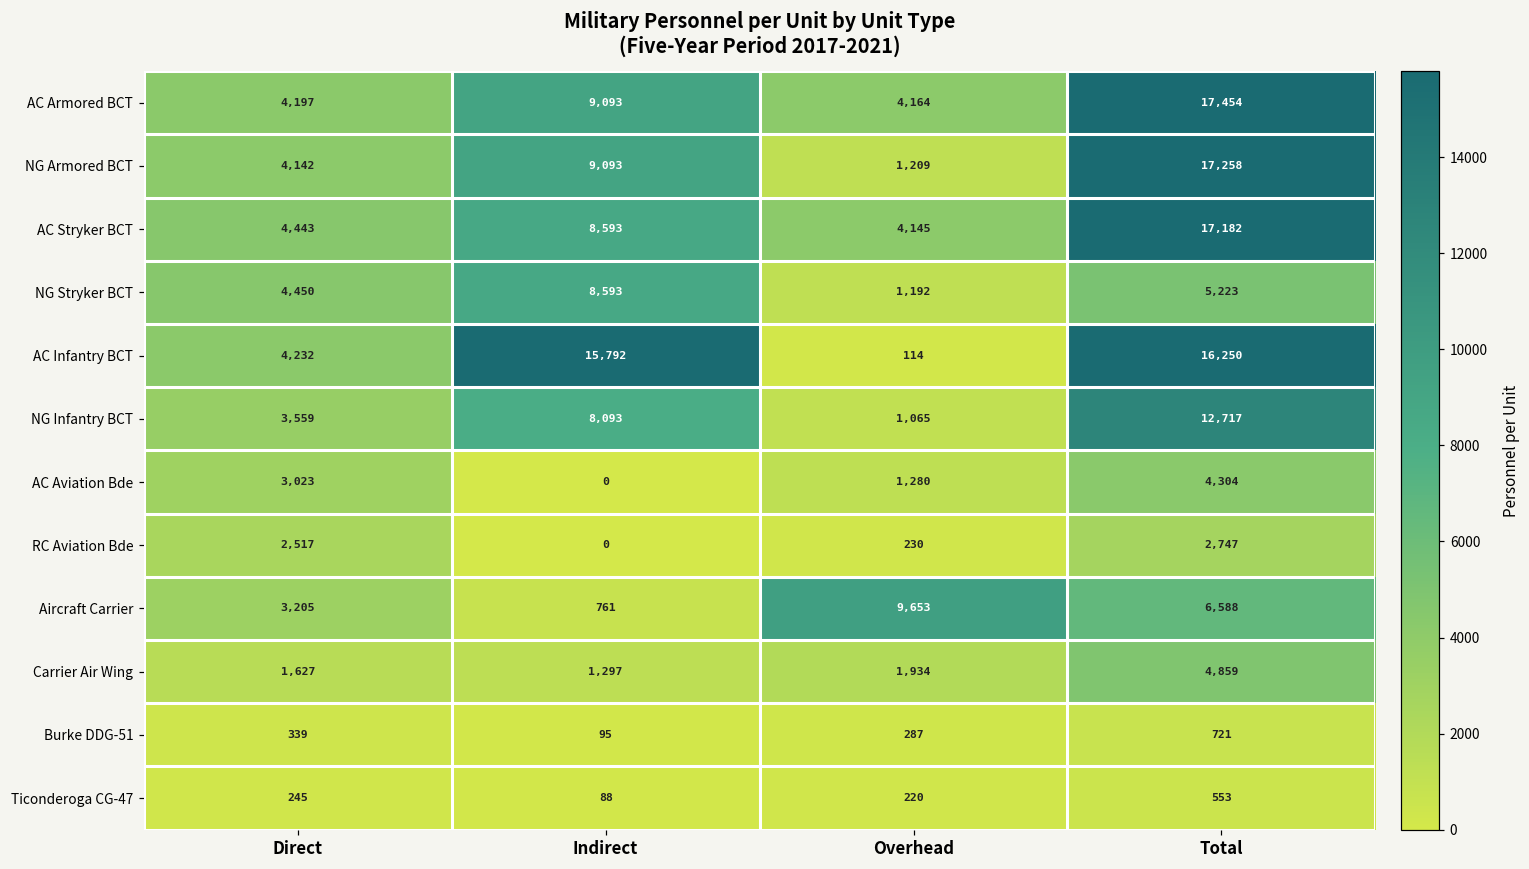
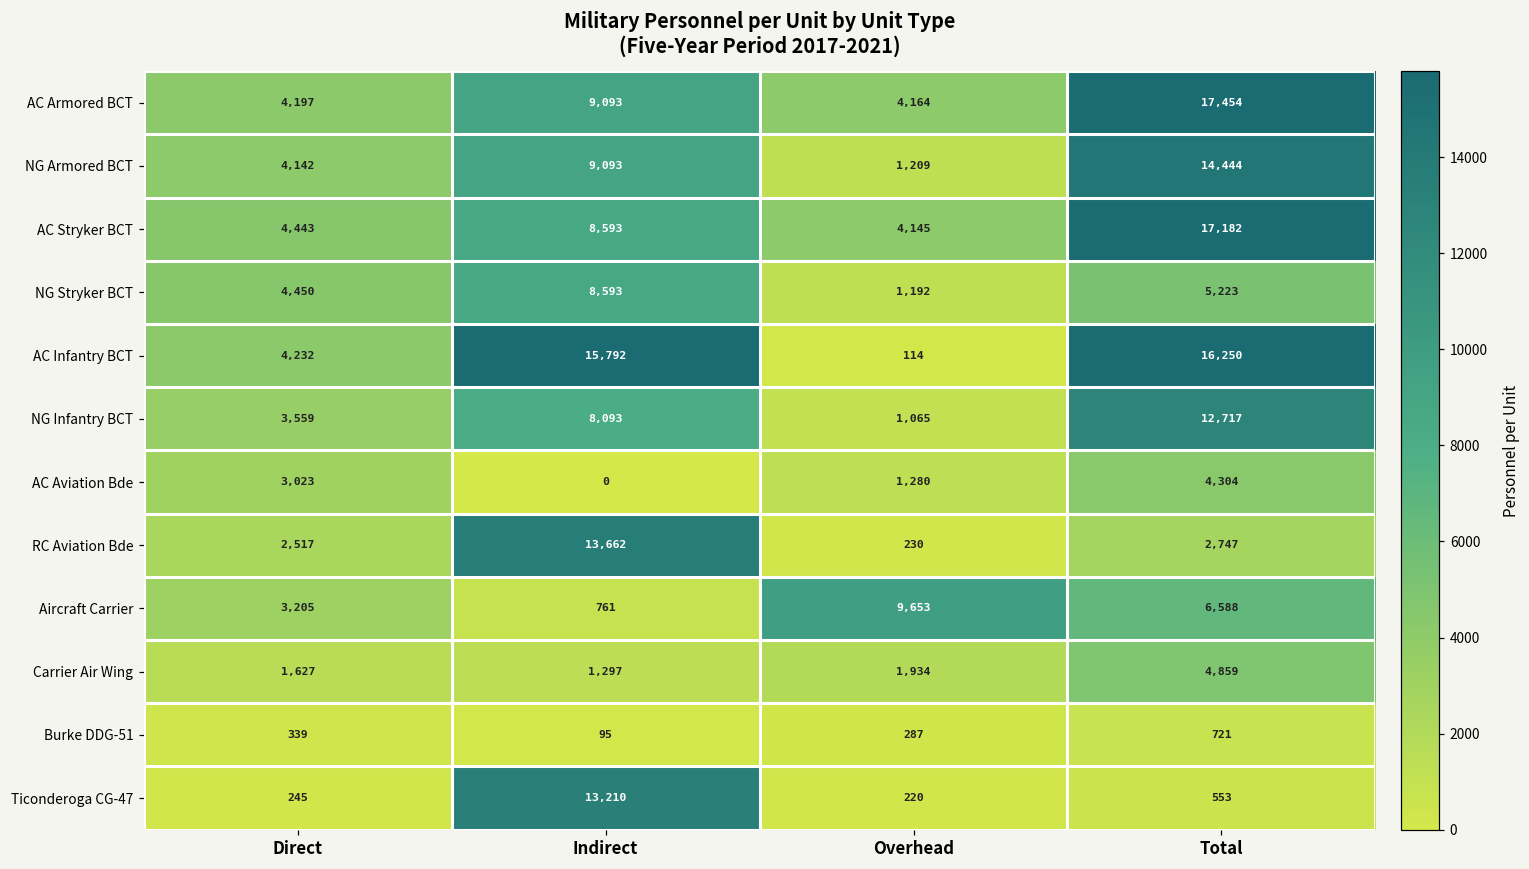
NG Armored BCT, Total: 17,258 -> 14,444
RC Aviation Bde, Indirect: 0 -> 13,662
Ticonderoga CG-47, Indirect: 88 -> 13,210
